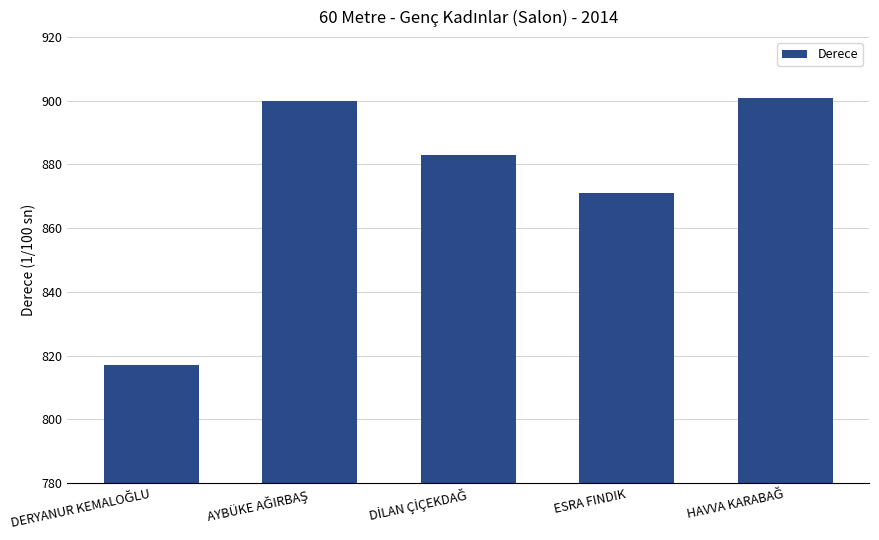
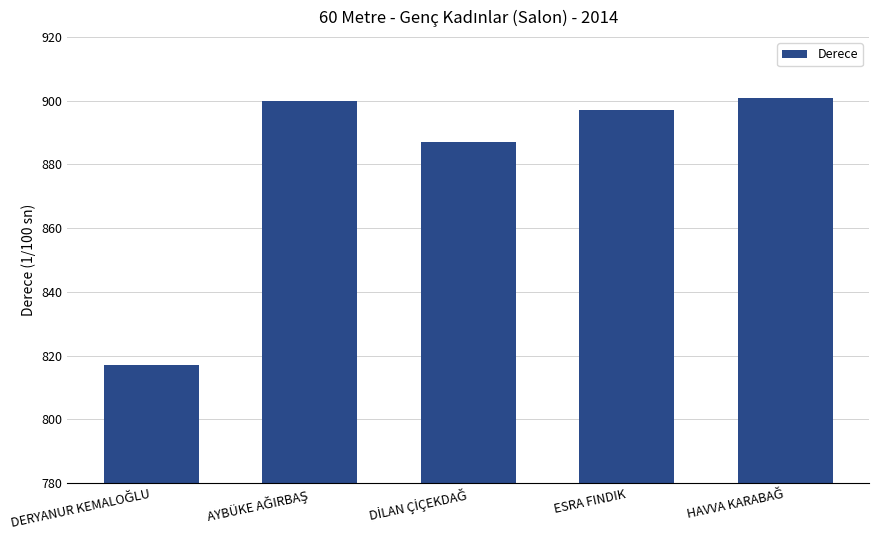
DİLAN ÇİÇEKDAĞ: 883 -> 887
ESRA FINDIK: 871 -> 897
